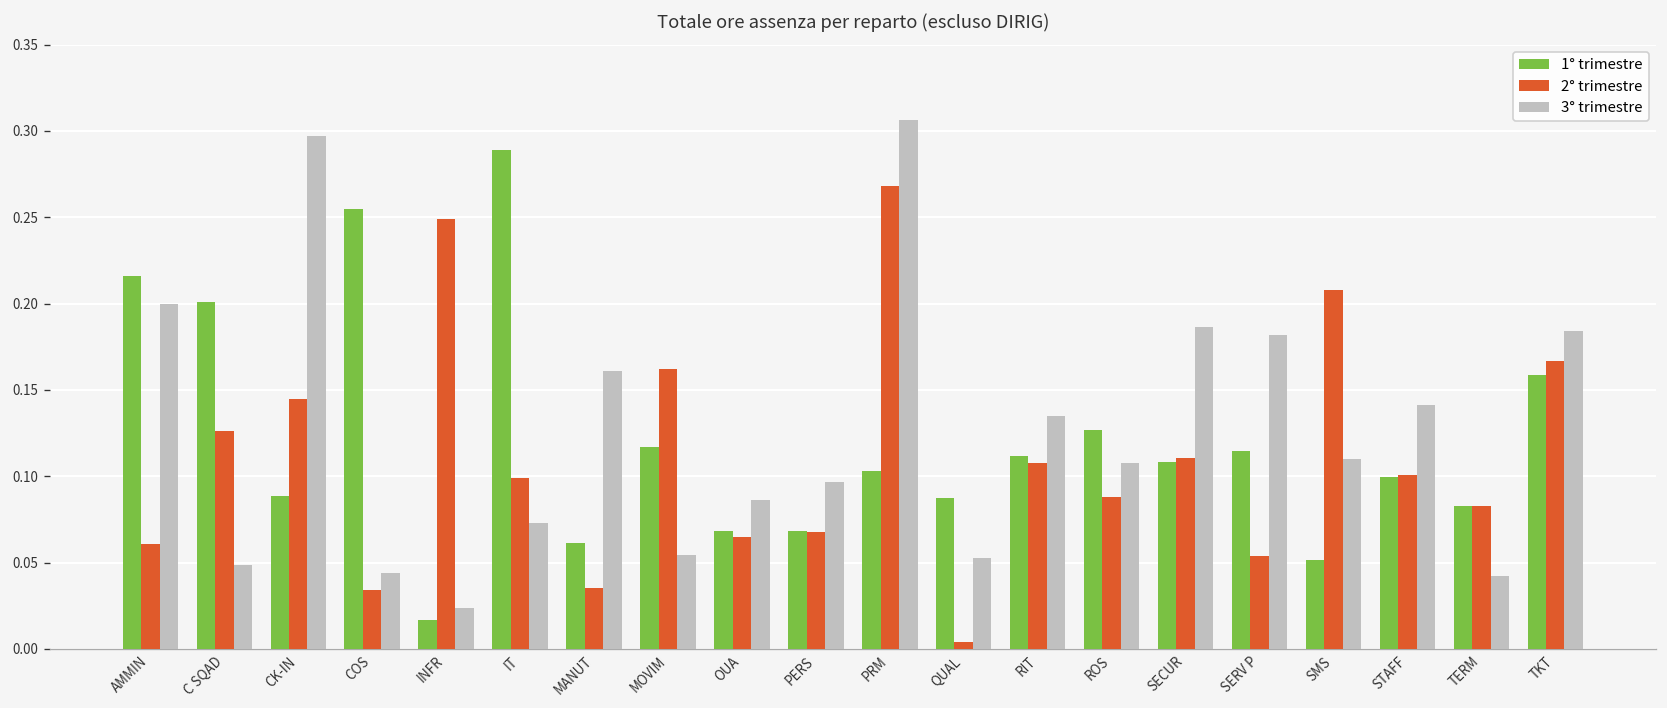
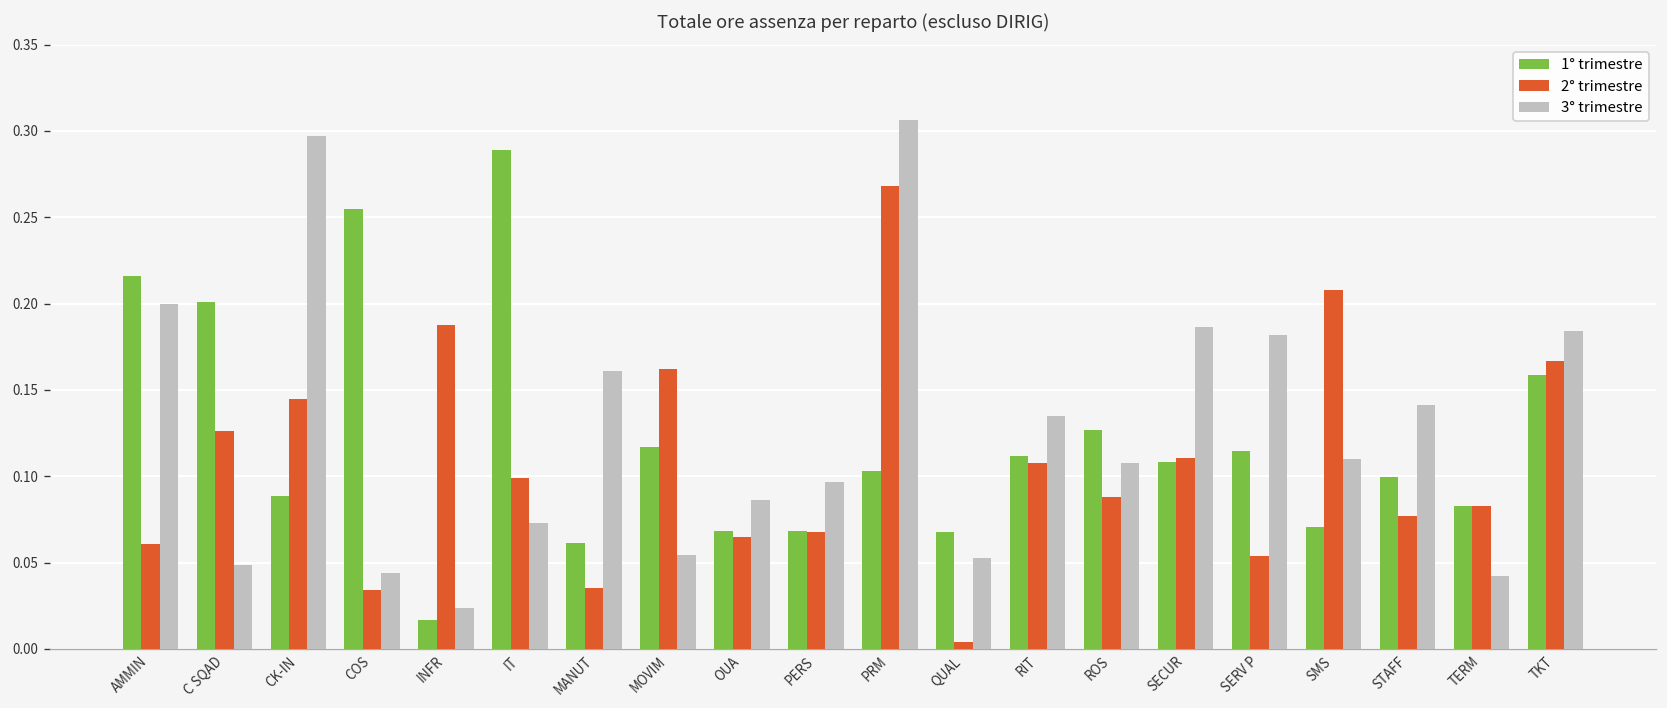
2° trimestre, INFR: 0.249 -> 0.188
1° trimestre, QUAL: 0.087 -> 0.068
1° trimestre, SMS: 0.051 -> 0.071
2° trimestre, STAFF: 0.101 -> 0.077
